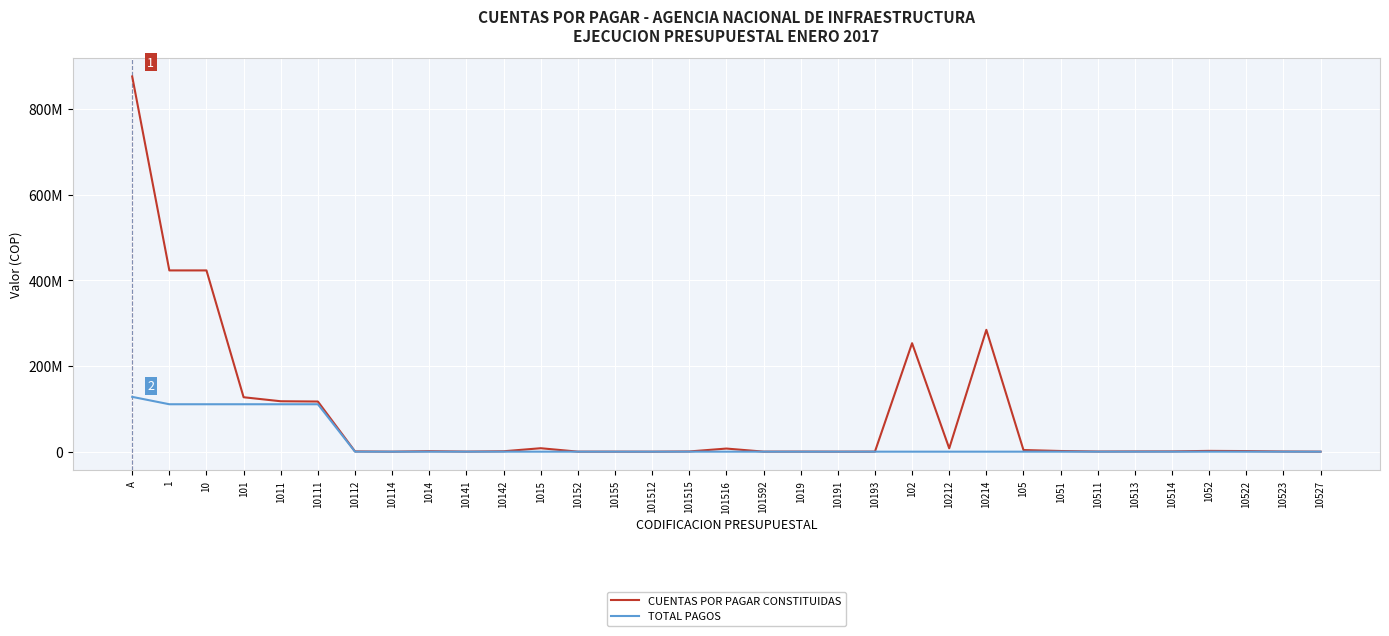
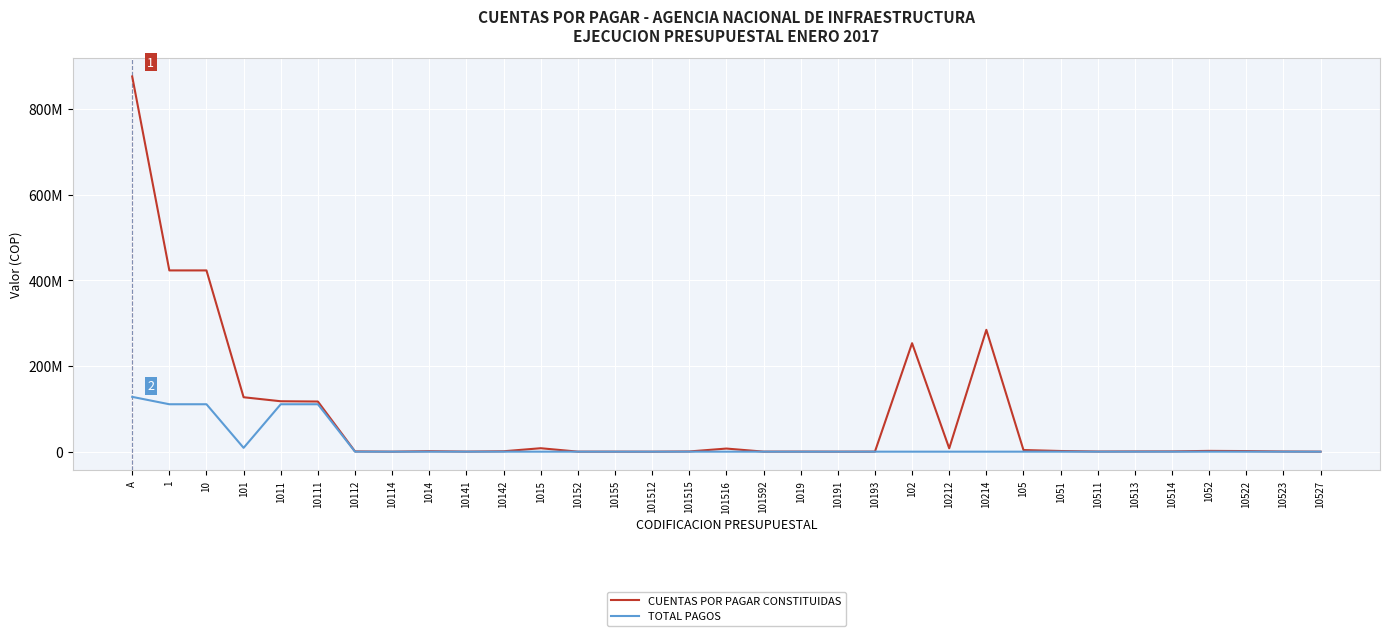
TOTAL PAGOS, 101: 110000000 -> 10000000
